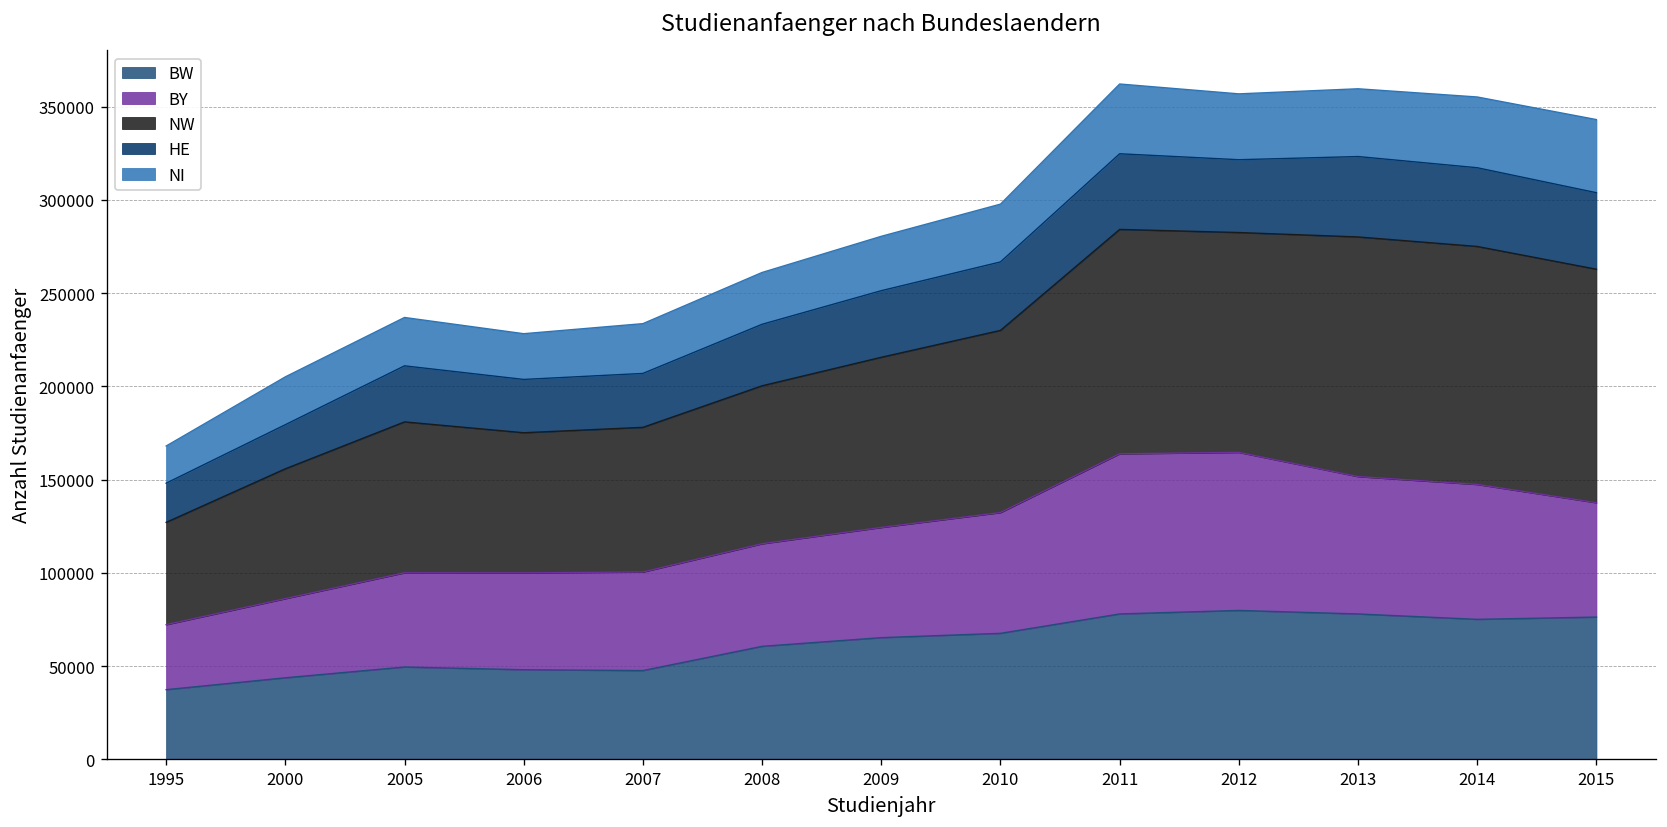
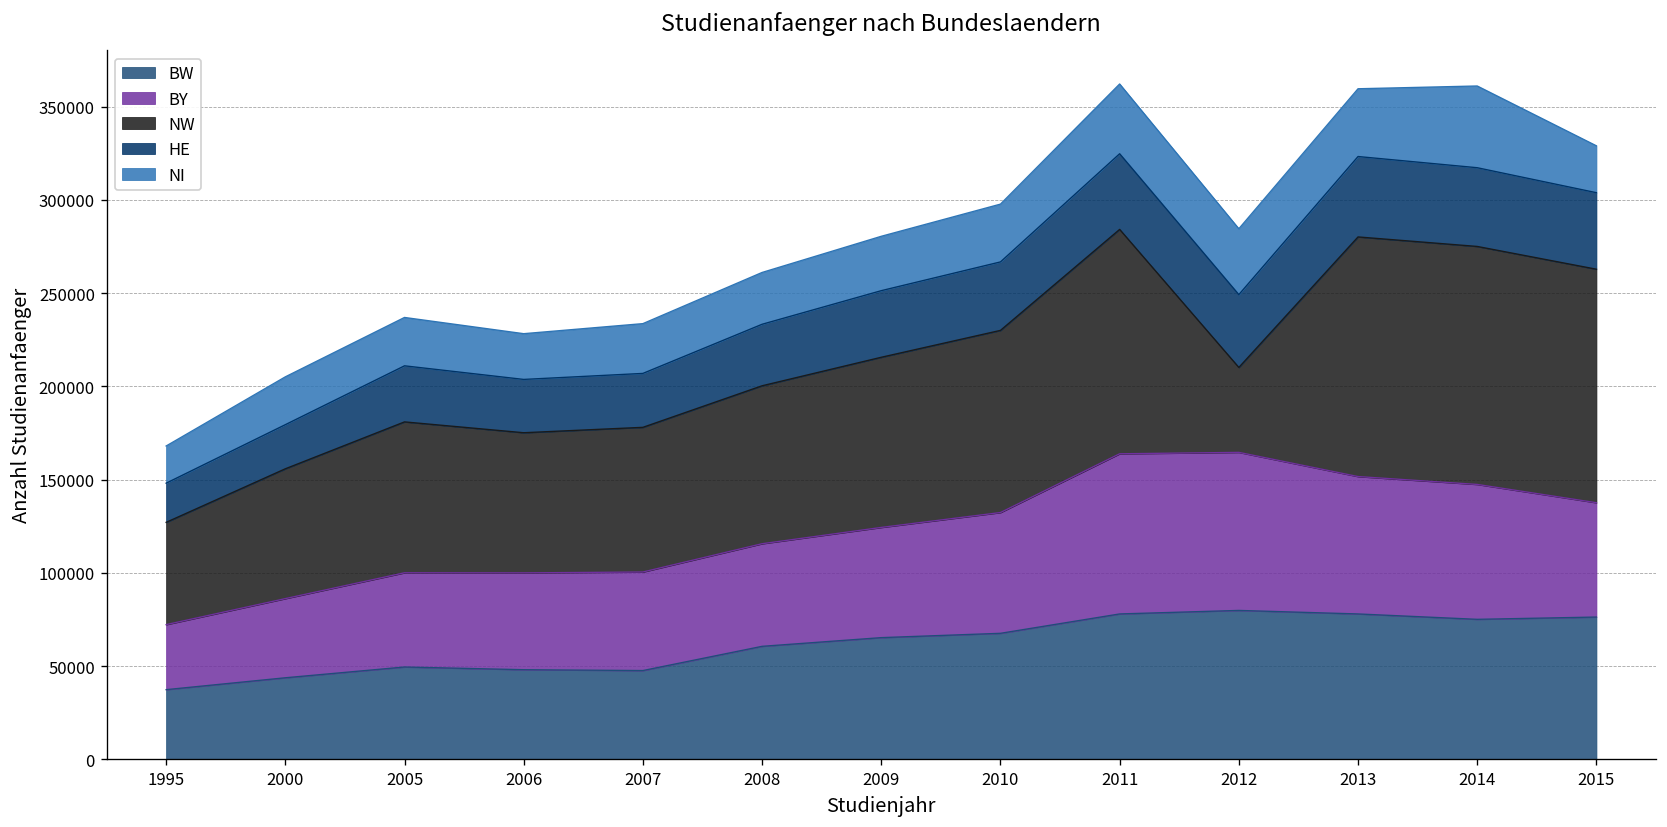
NW, 2012: 118000 -> 46000
NI, 2014: 38000 -> 44000
NI, 2015: 39000 -> 25000
